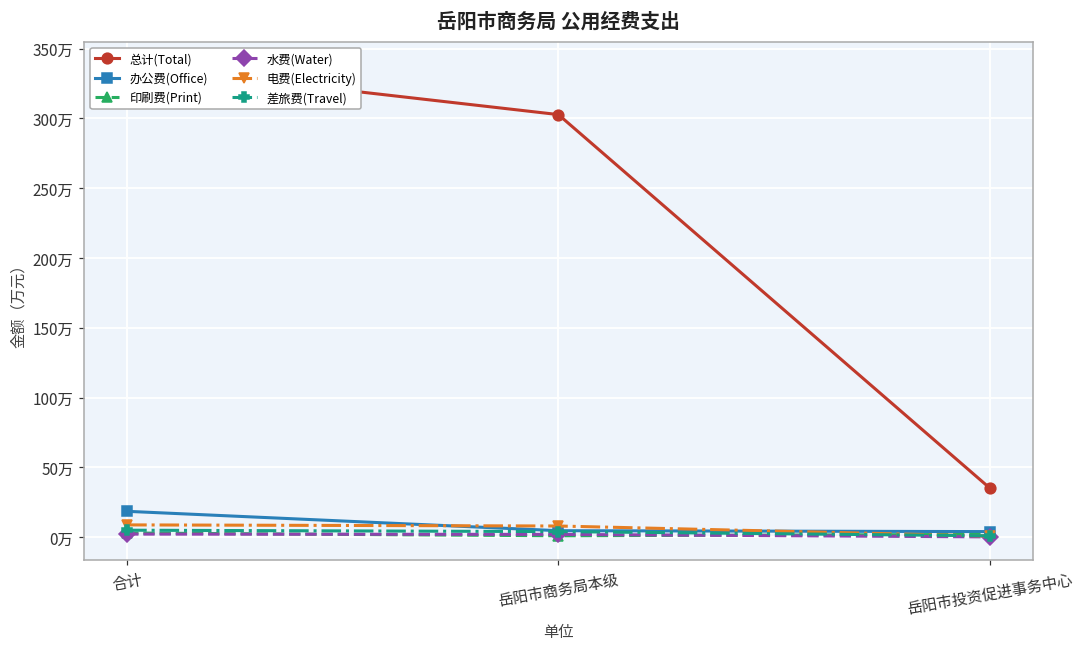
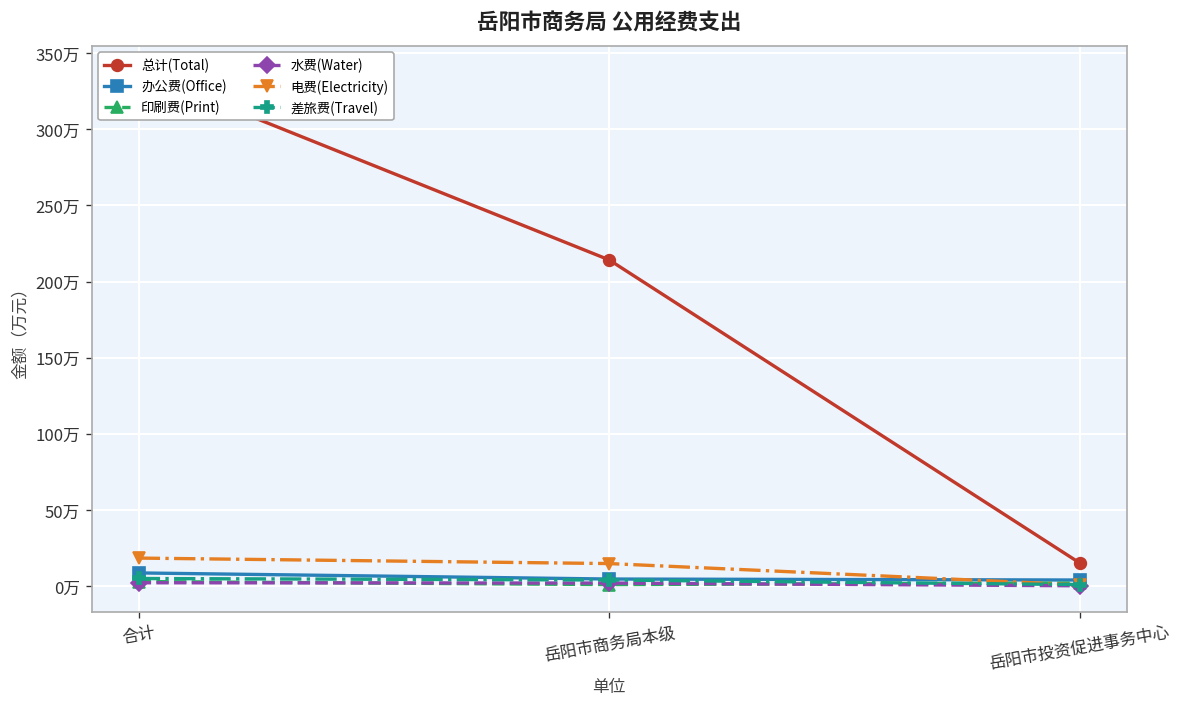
办公费(Office), 合计: 19万 -> 9万
电费(Electricity), 合计: 9万 -> 18万
总计(Total), 岳阳市商务局本级: 303万 -> 214万
电费(Electricity), 岳阳市商务局本级: 8万 -> 15万
总计(Total), 岳阳市投资促进事务中心: 35万 -> 15万
